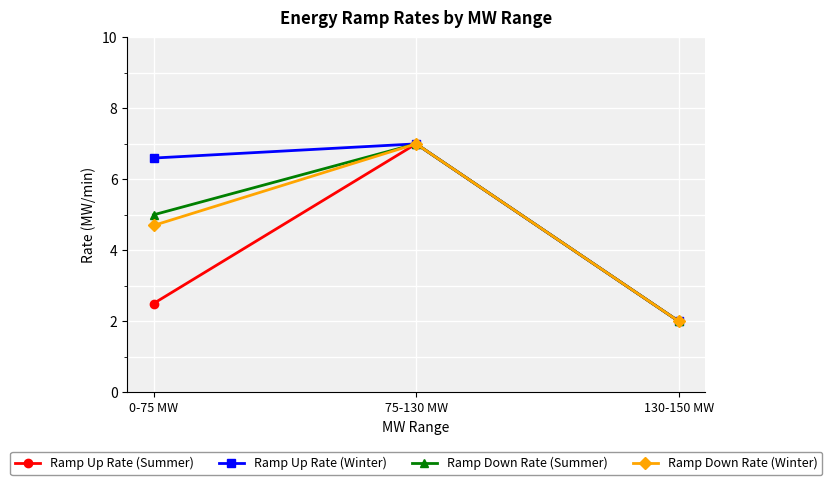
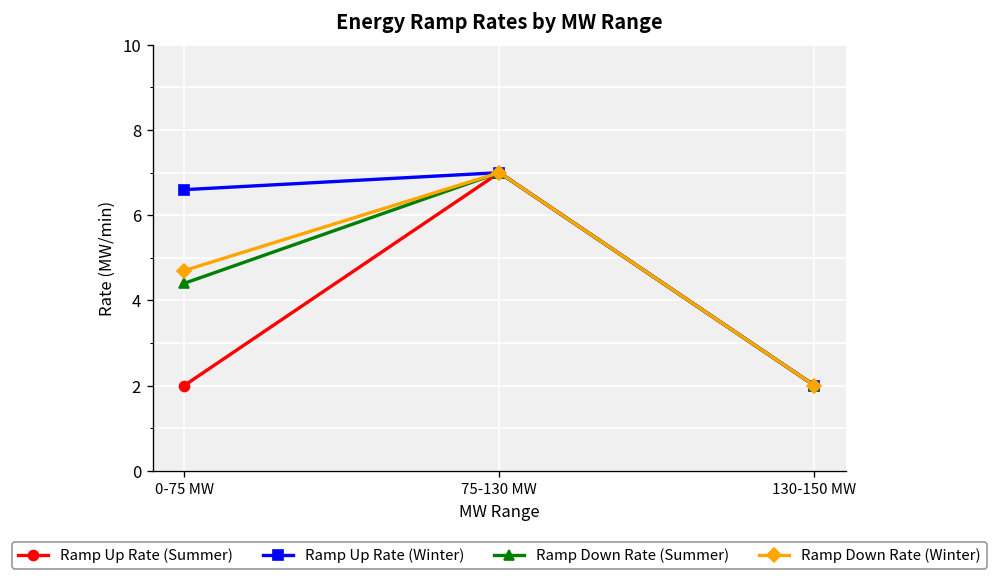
Ramp Up Rate (Summer), 0-75 MW: 2.5 -> 2.0
Ramp Down Rate (Summer), 0-75 MW: 5.0 -> 4.4
